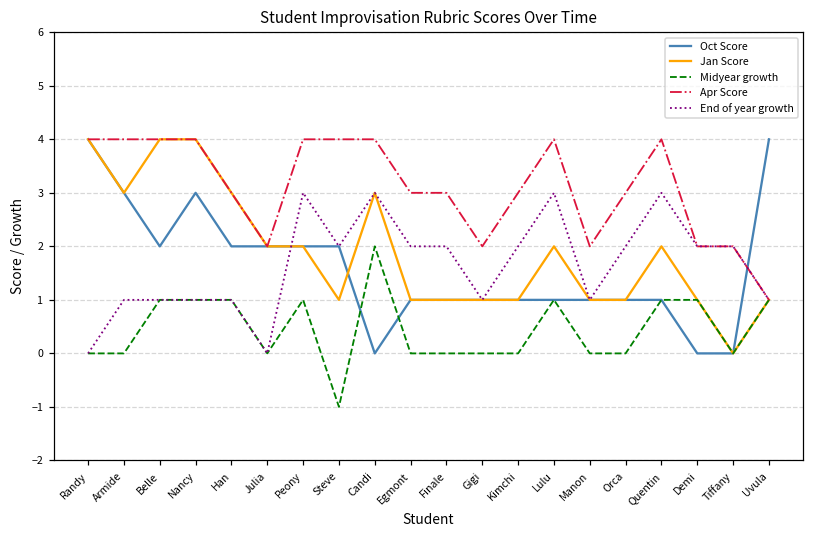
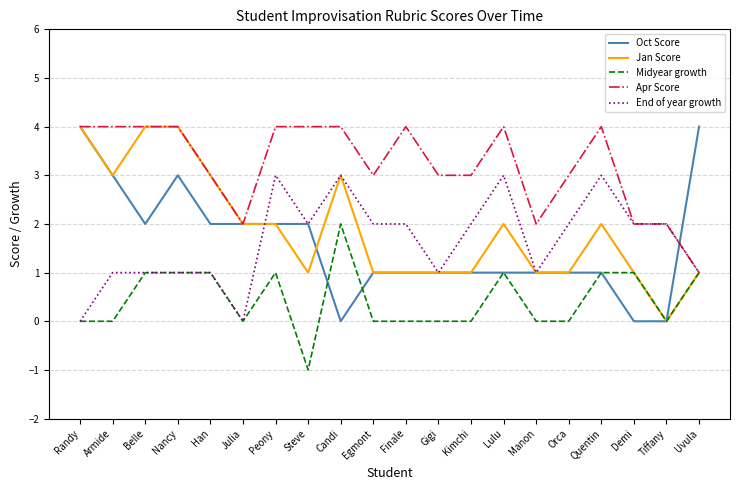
Apr Score, Finale: 3 -> 4
Apr Score, Gigi: 2 -> 3
